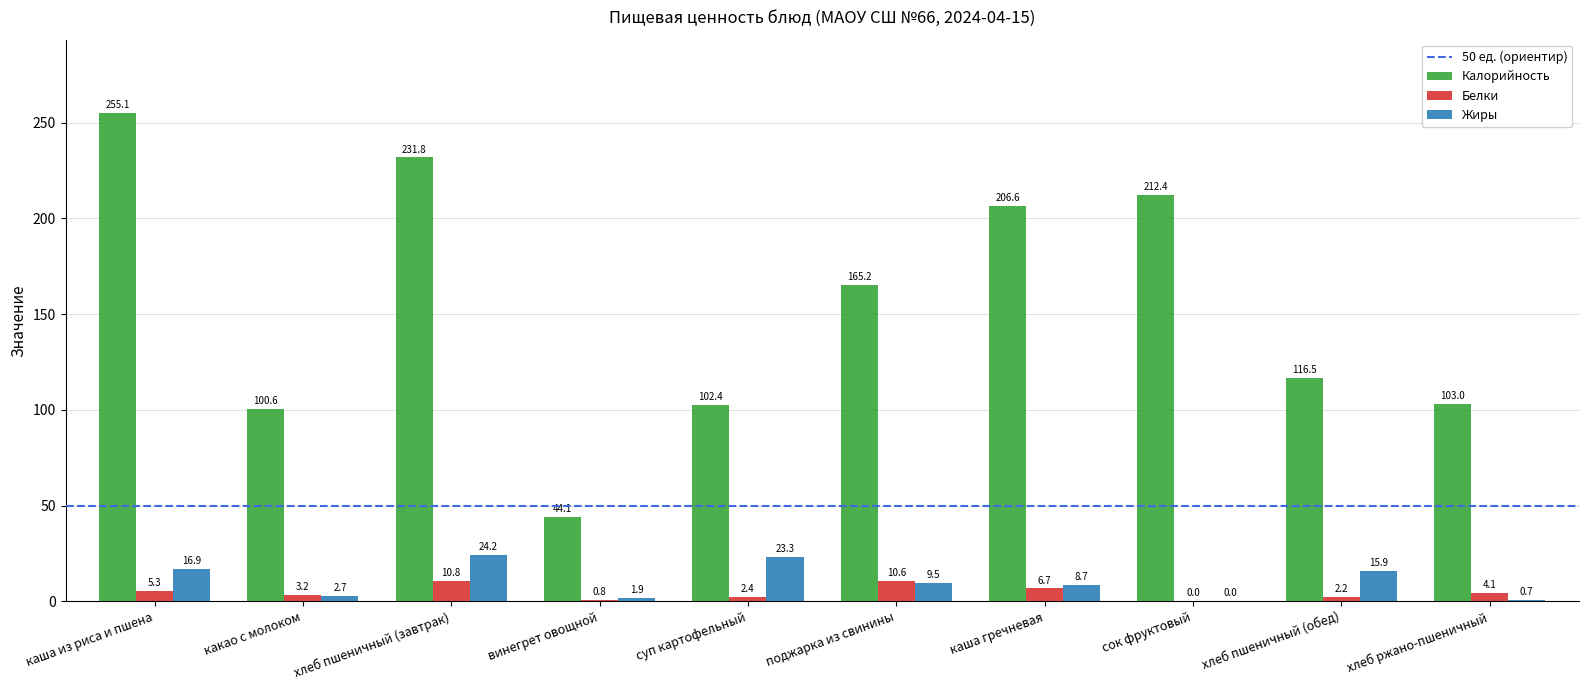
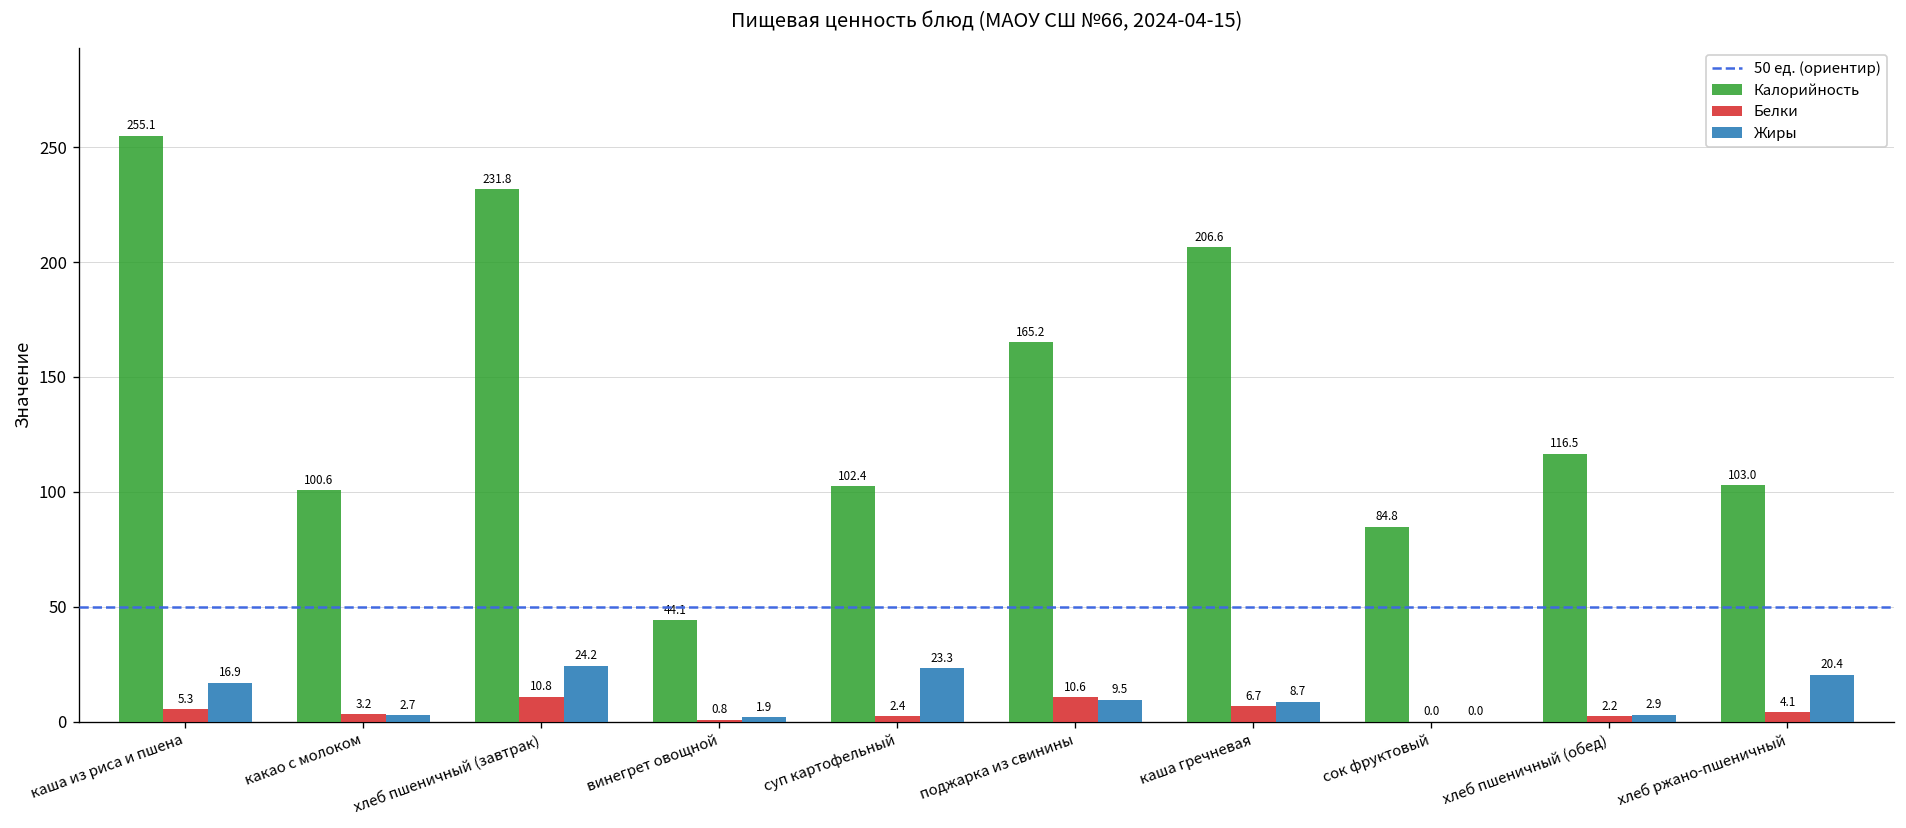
Калорийность, сок фруктовый: 212.4 -> 84.8
Жиры, хлеб пшеничный (обед): 15.9 -> 2.9
Жиры, хлеб ржано-пшеничный: 0.7 -> 20.4
